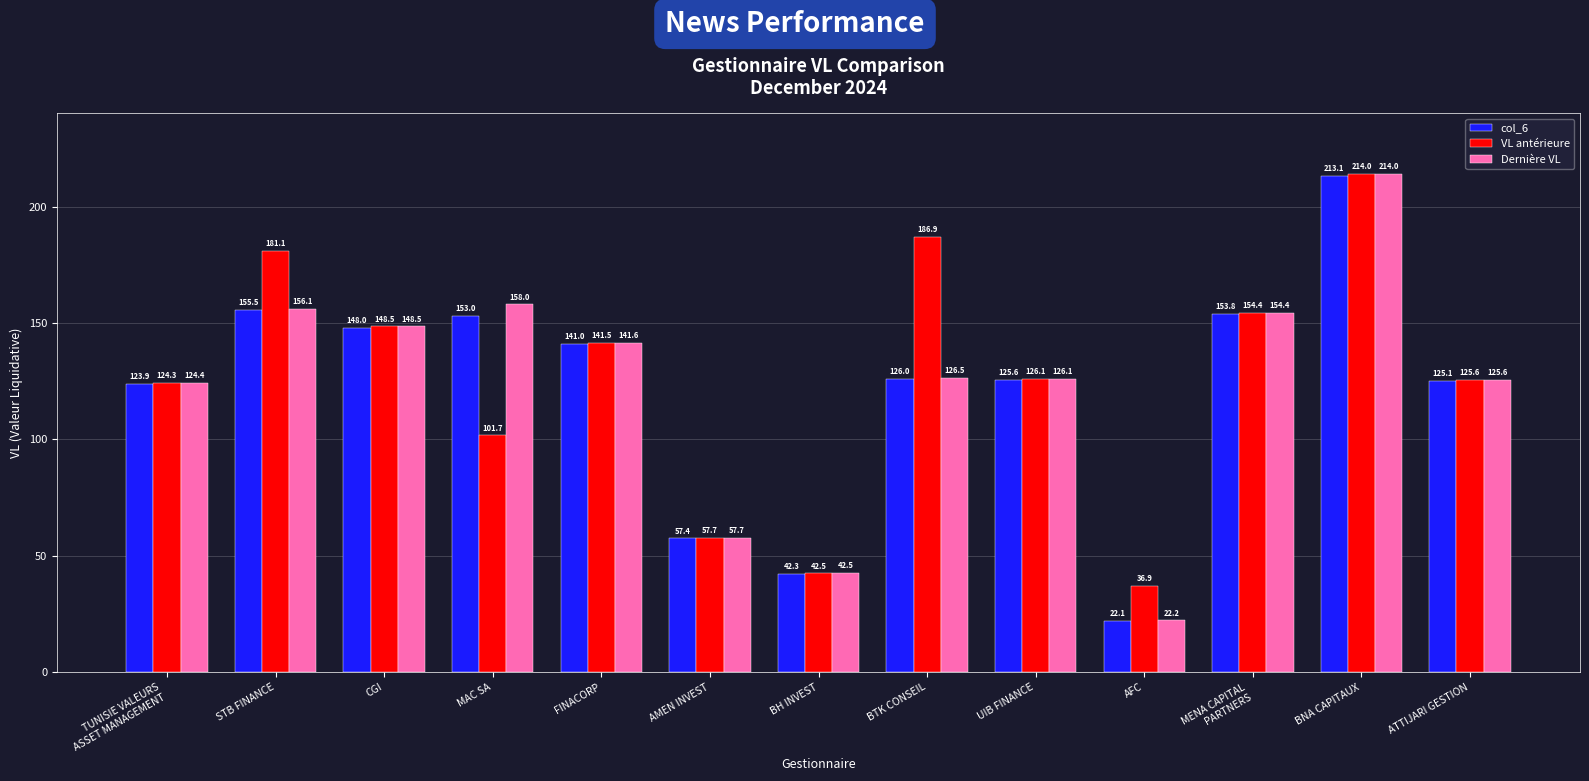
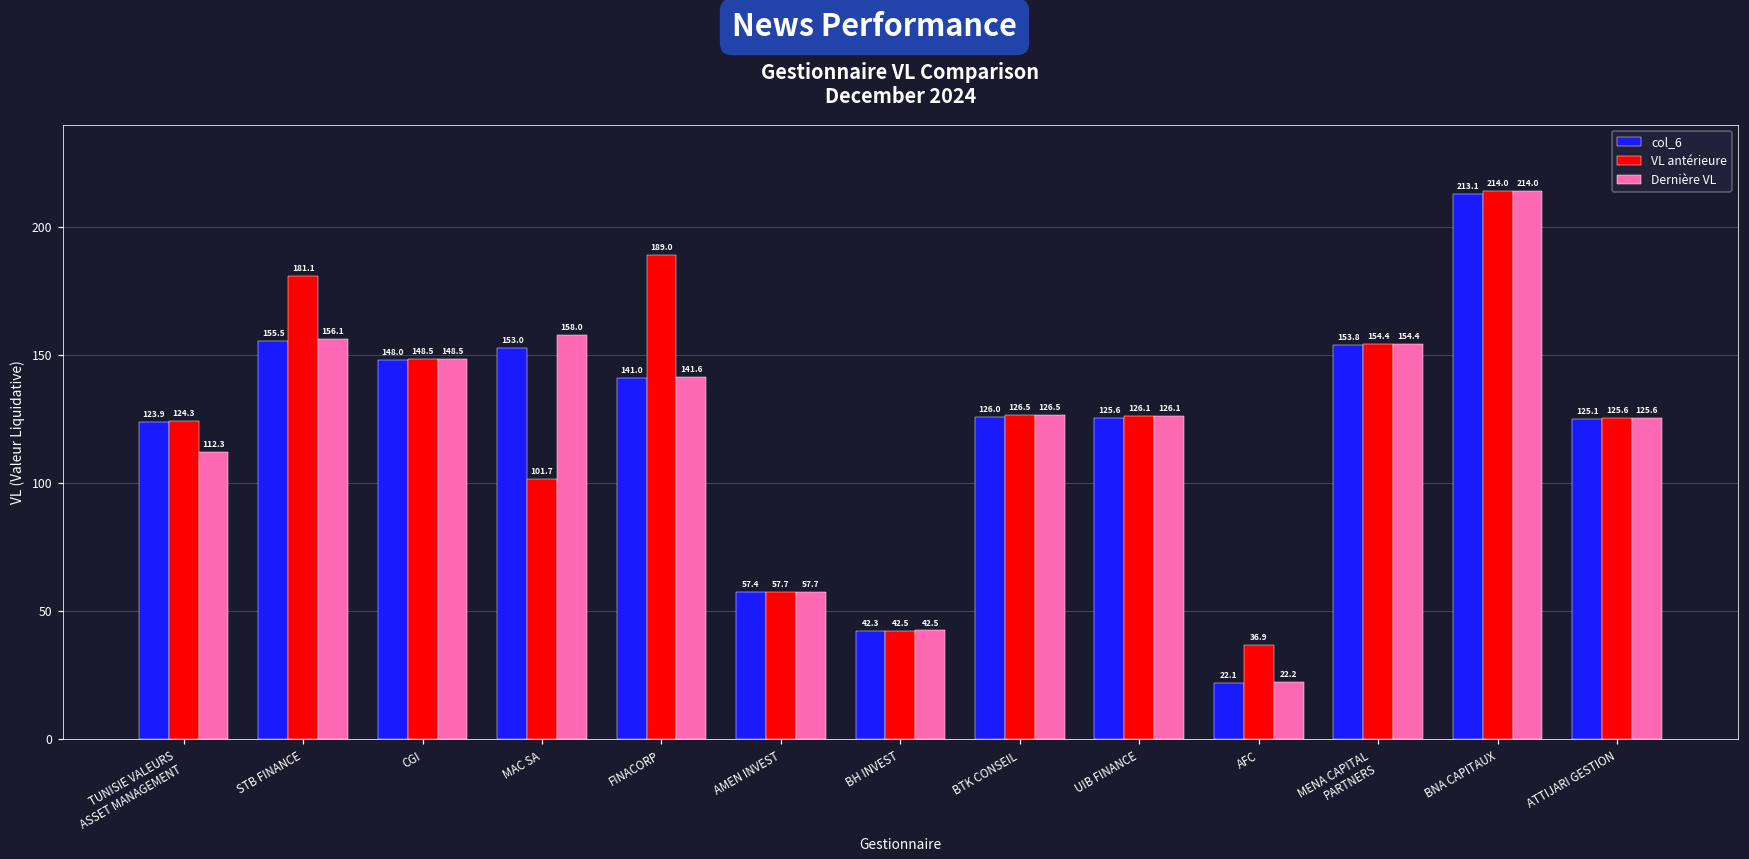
Dernière VL, TUNISIE VALEURS ASSET MANAGEMENT: 124.4 -> 112.3
VL antérieure, FINACORP: 141.5 -> 189.0
VL antérieure, BTK CONSEIL: 186.9 -> 126.5
